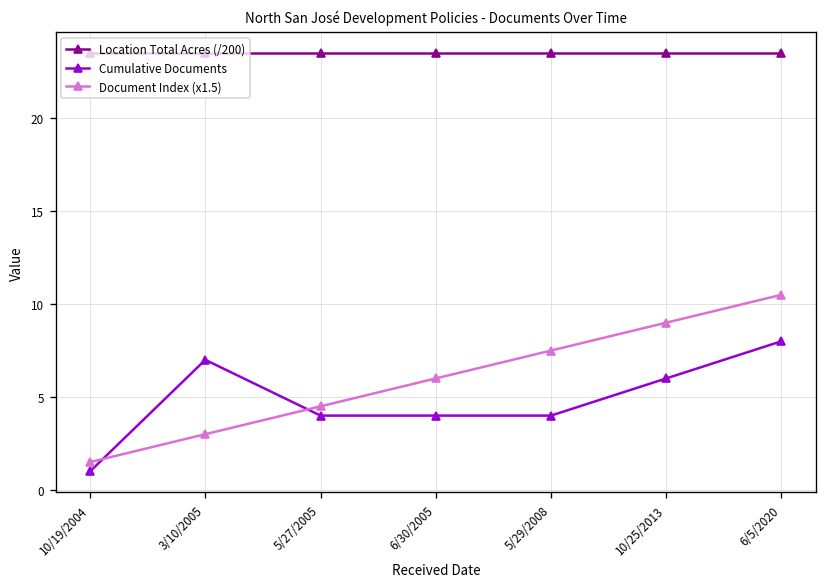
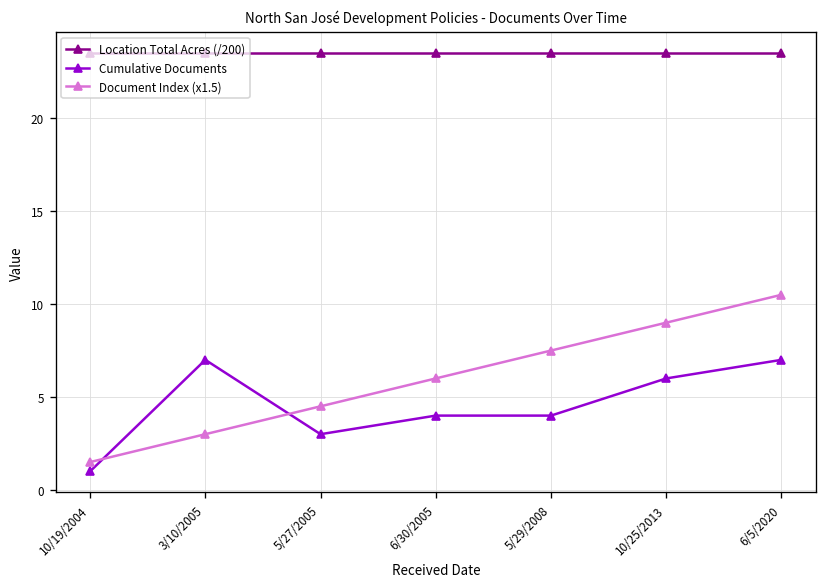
Cumulative Documents, 5/27/2005: 4 -> 3
Cumulative Documents, 6/5/2020: 8 -> 7
